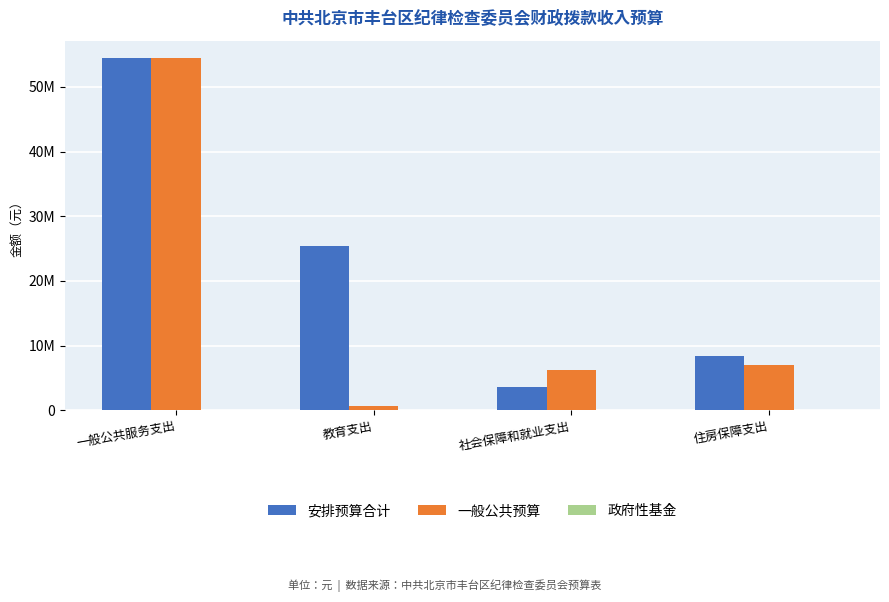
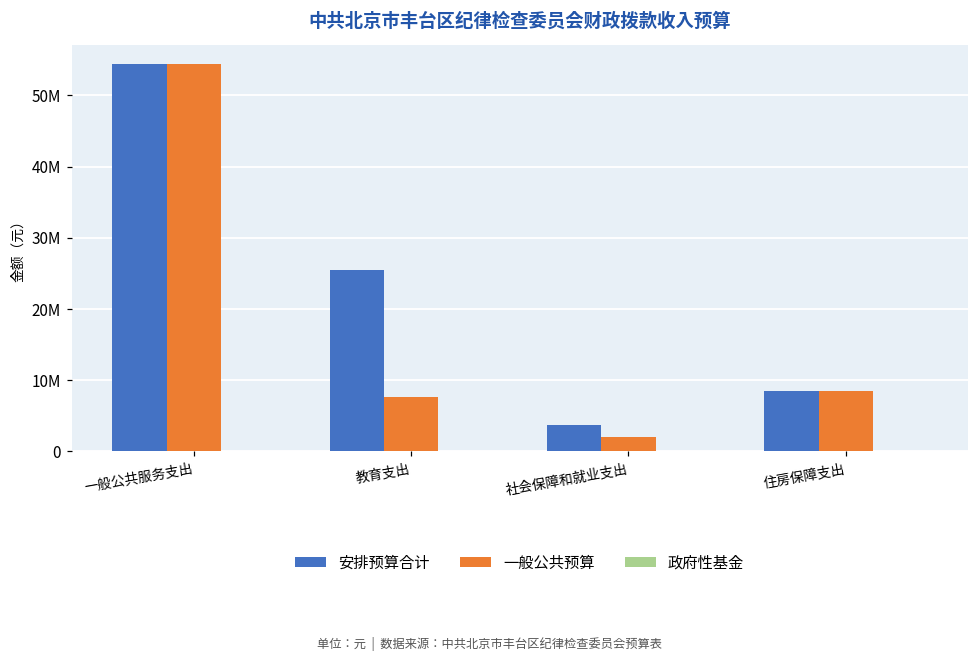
一般公共预算, 教育支出: 1000000 -> 8000000
一般公共预算, 社会保障和就业支出: 6000000 -> 2000000
一般公共预算, 住房保障支出: 7000000 -> 8000000
